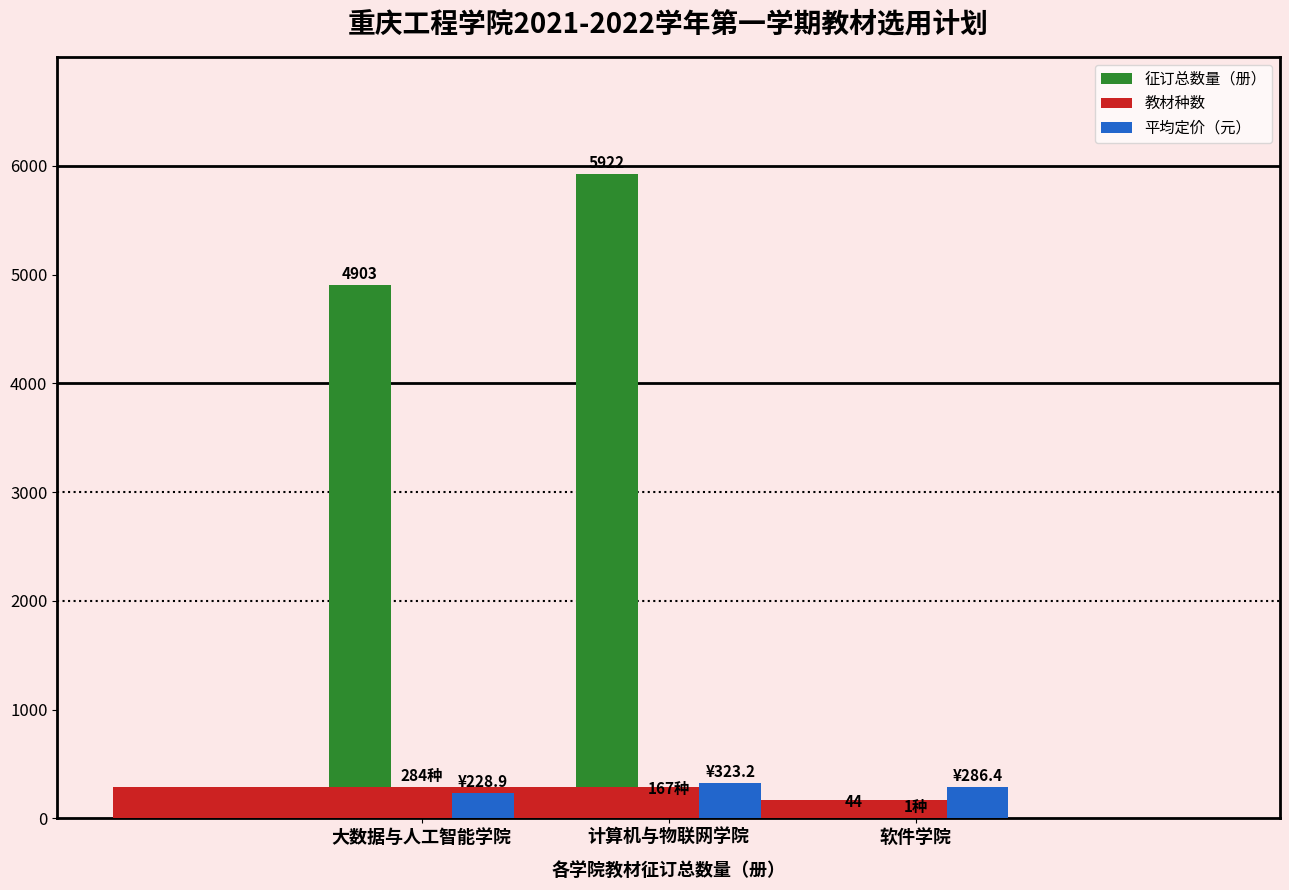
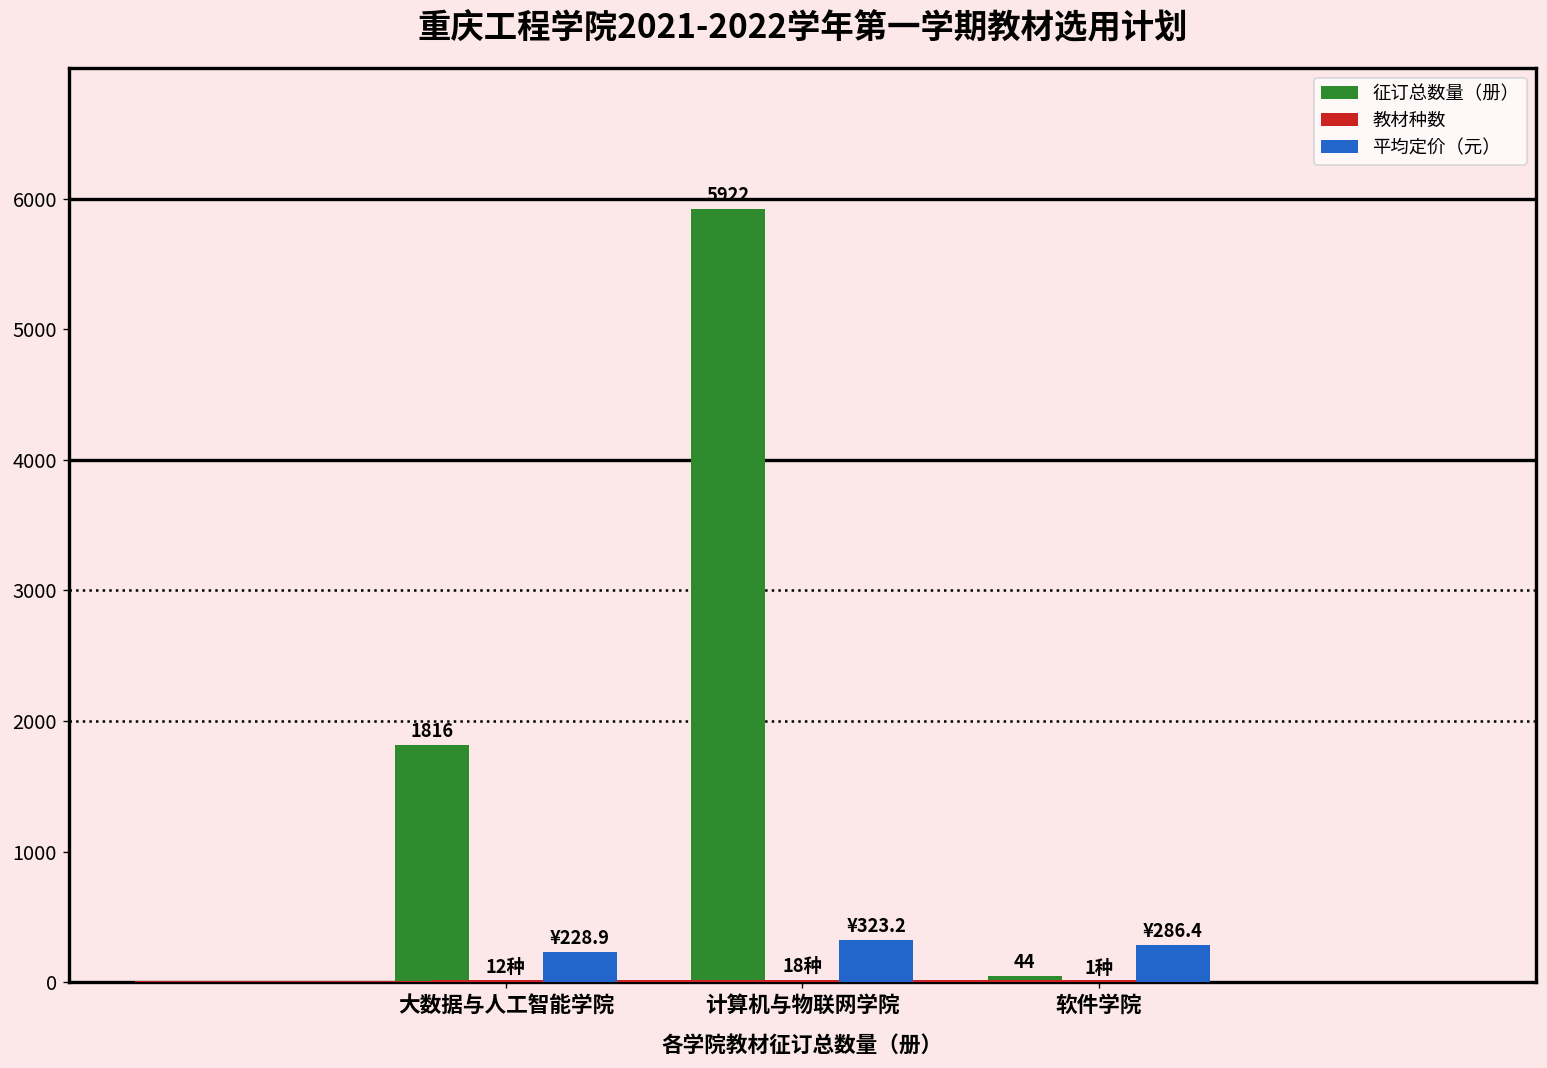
征订总数量（册）, 大数据与人工智能学院: 4903 -> 1816
教材种数, 大数据与人工智能学院: 284种 -> 12种
教材种数, 计算机与物联网学院: 167种 -> 18种
